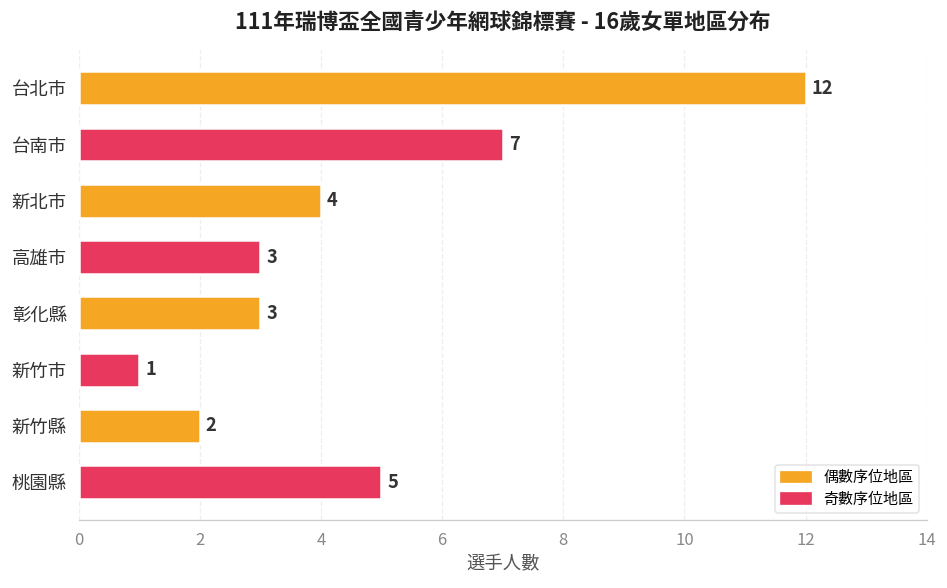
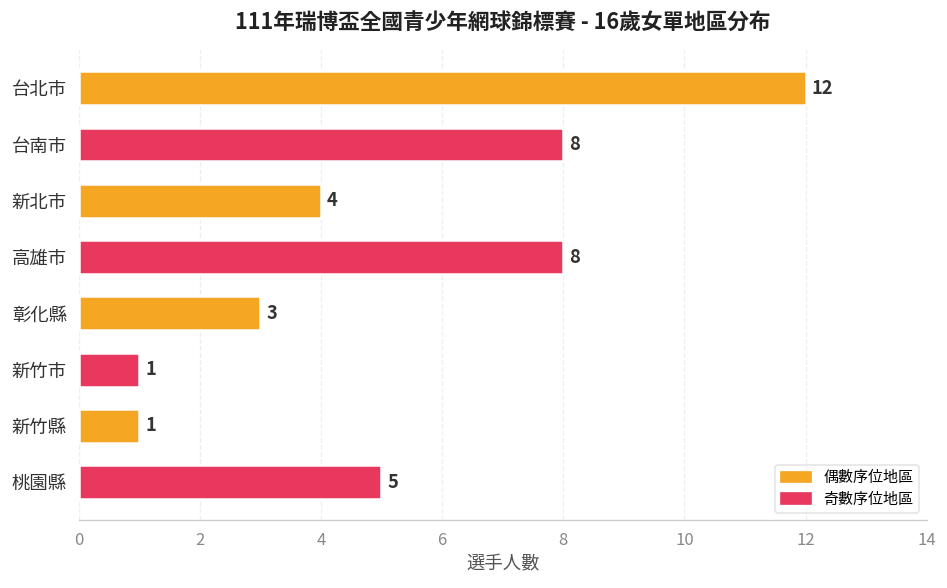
台南市: 7 -> 8
高雄市: 3 -> 8
新竹縣: 2 -> 1
